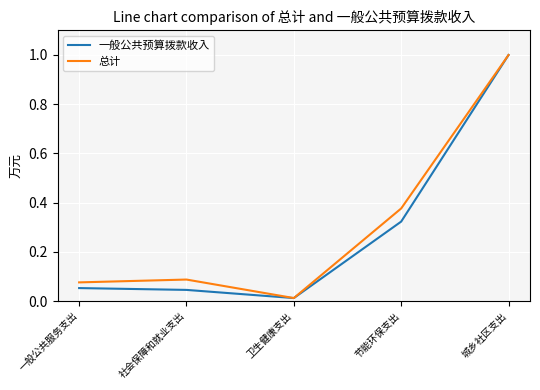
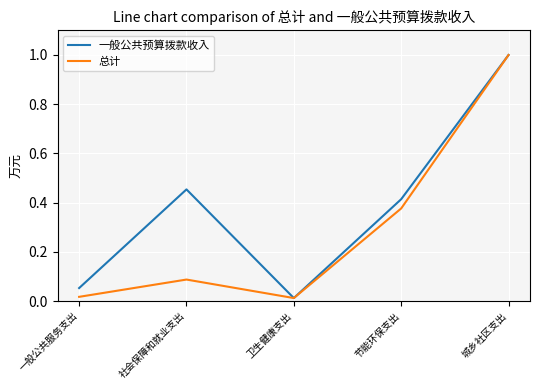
总计, 一般公共服务支出: 0.08 -> 0.02
一般公共预算拨款收入, 社会保障和就业支出: 0.05 -> 0.45
一般公共预算拨款收入, 节能环保支出: 0.32 -> 0.41
